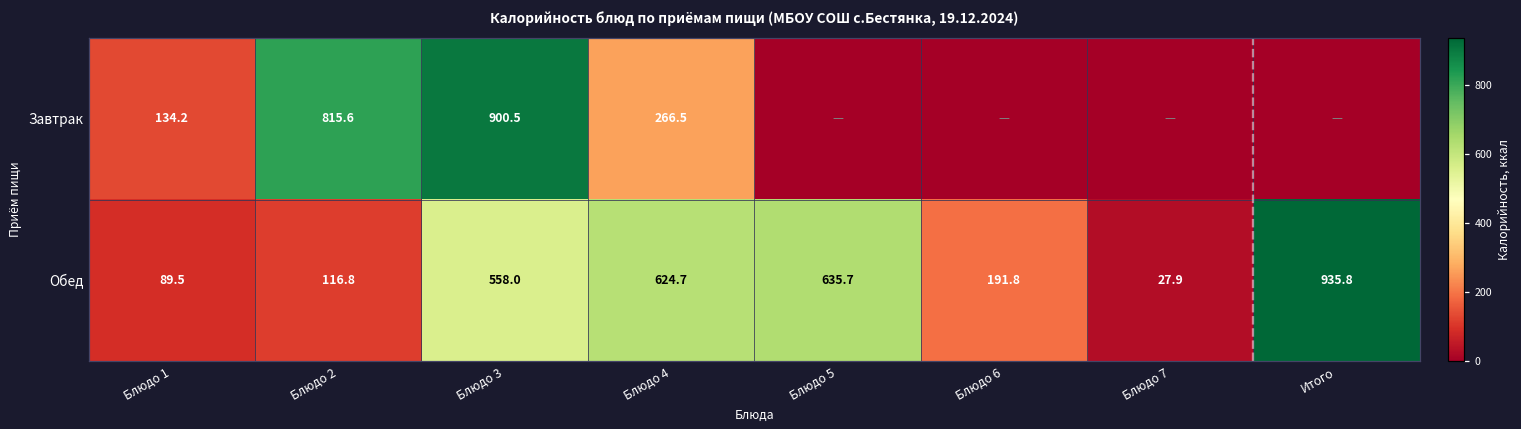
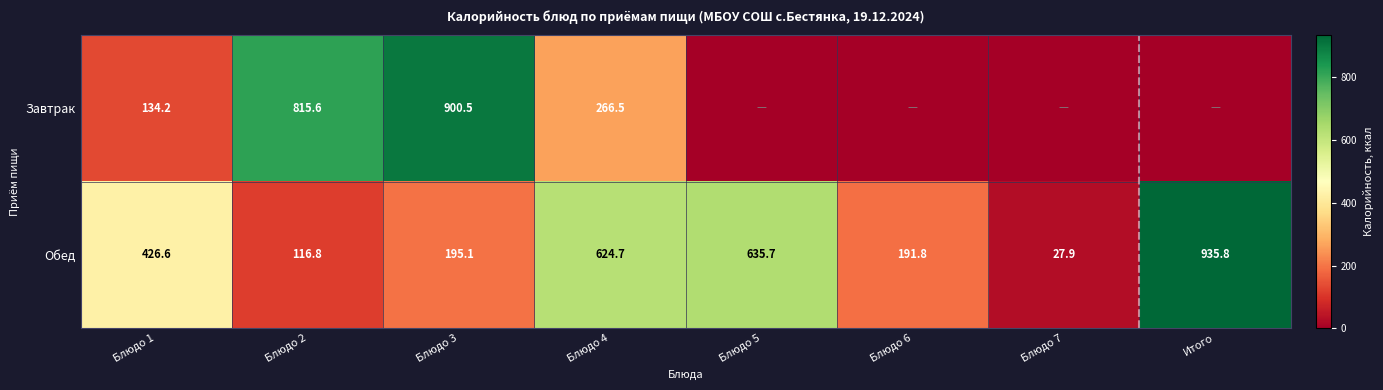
Обед, Блюдо 1: 89.5 -> 426.6
Обед, Блюдо 3: 558.0 -> 195.1
